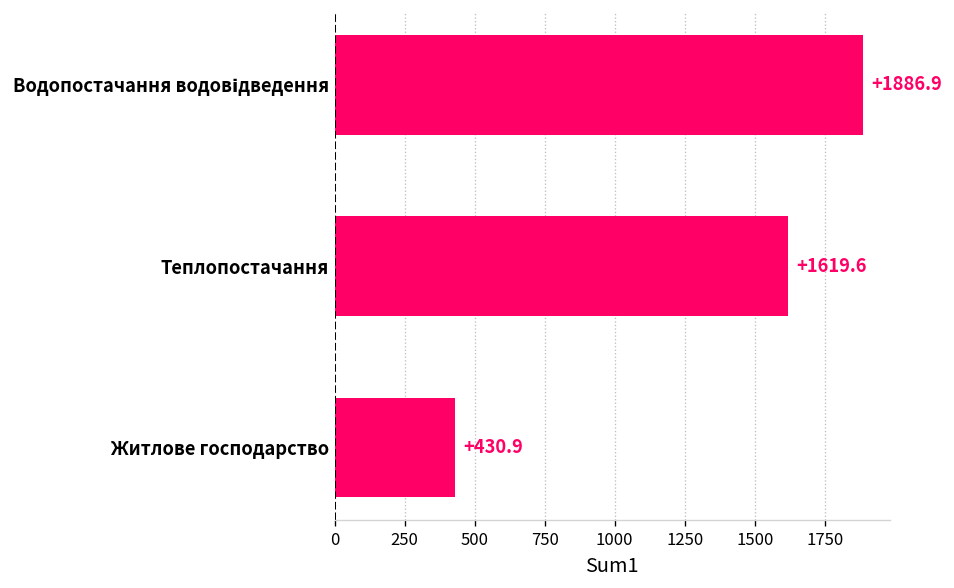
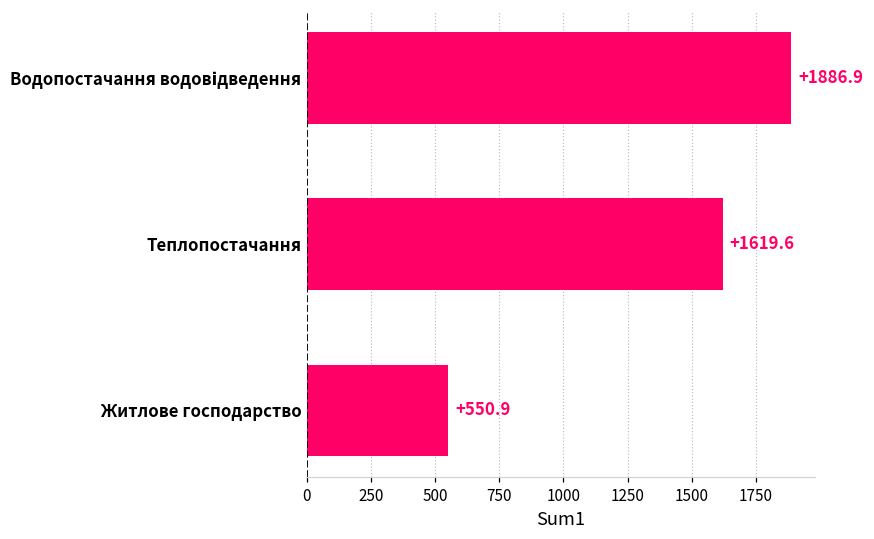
Житлове господарство: +430.9 -> +550.9
